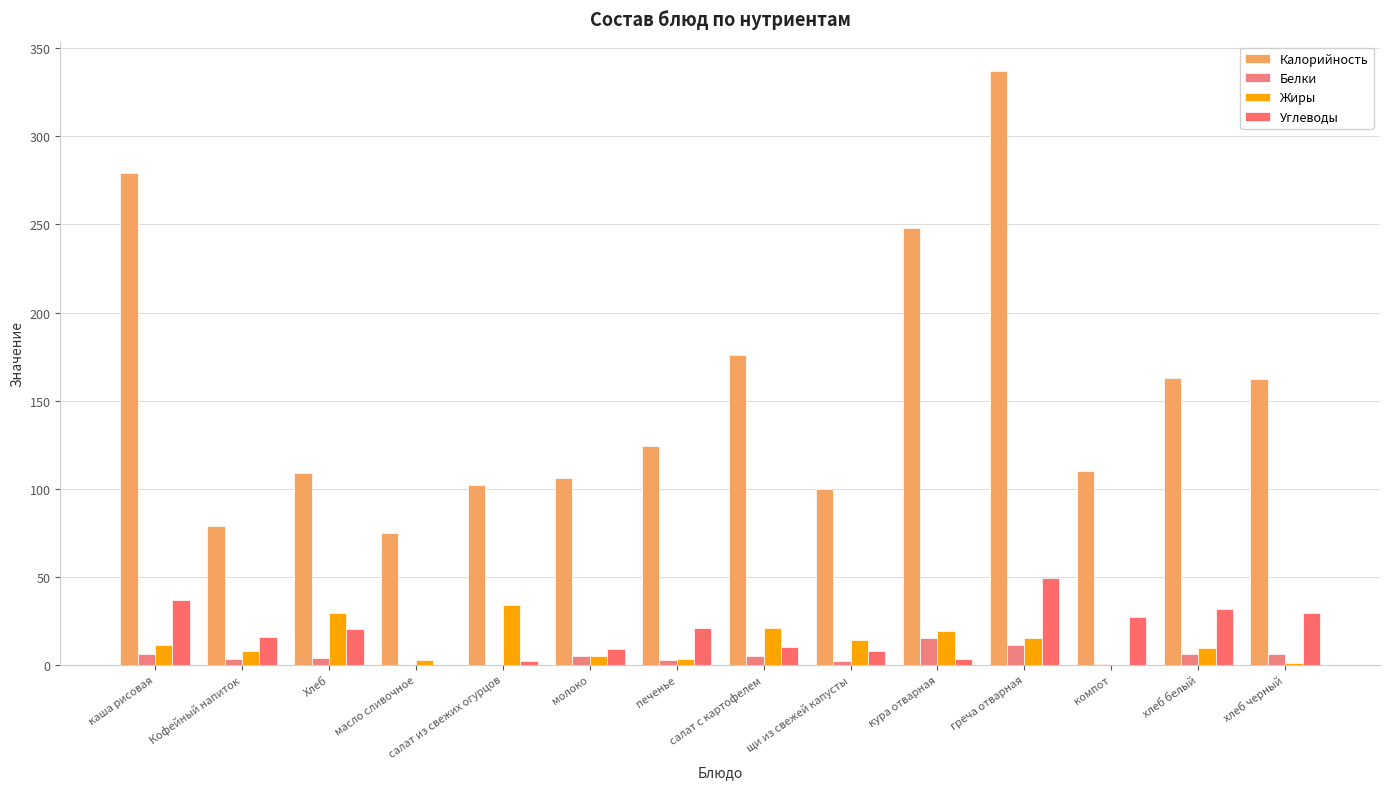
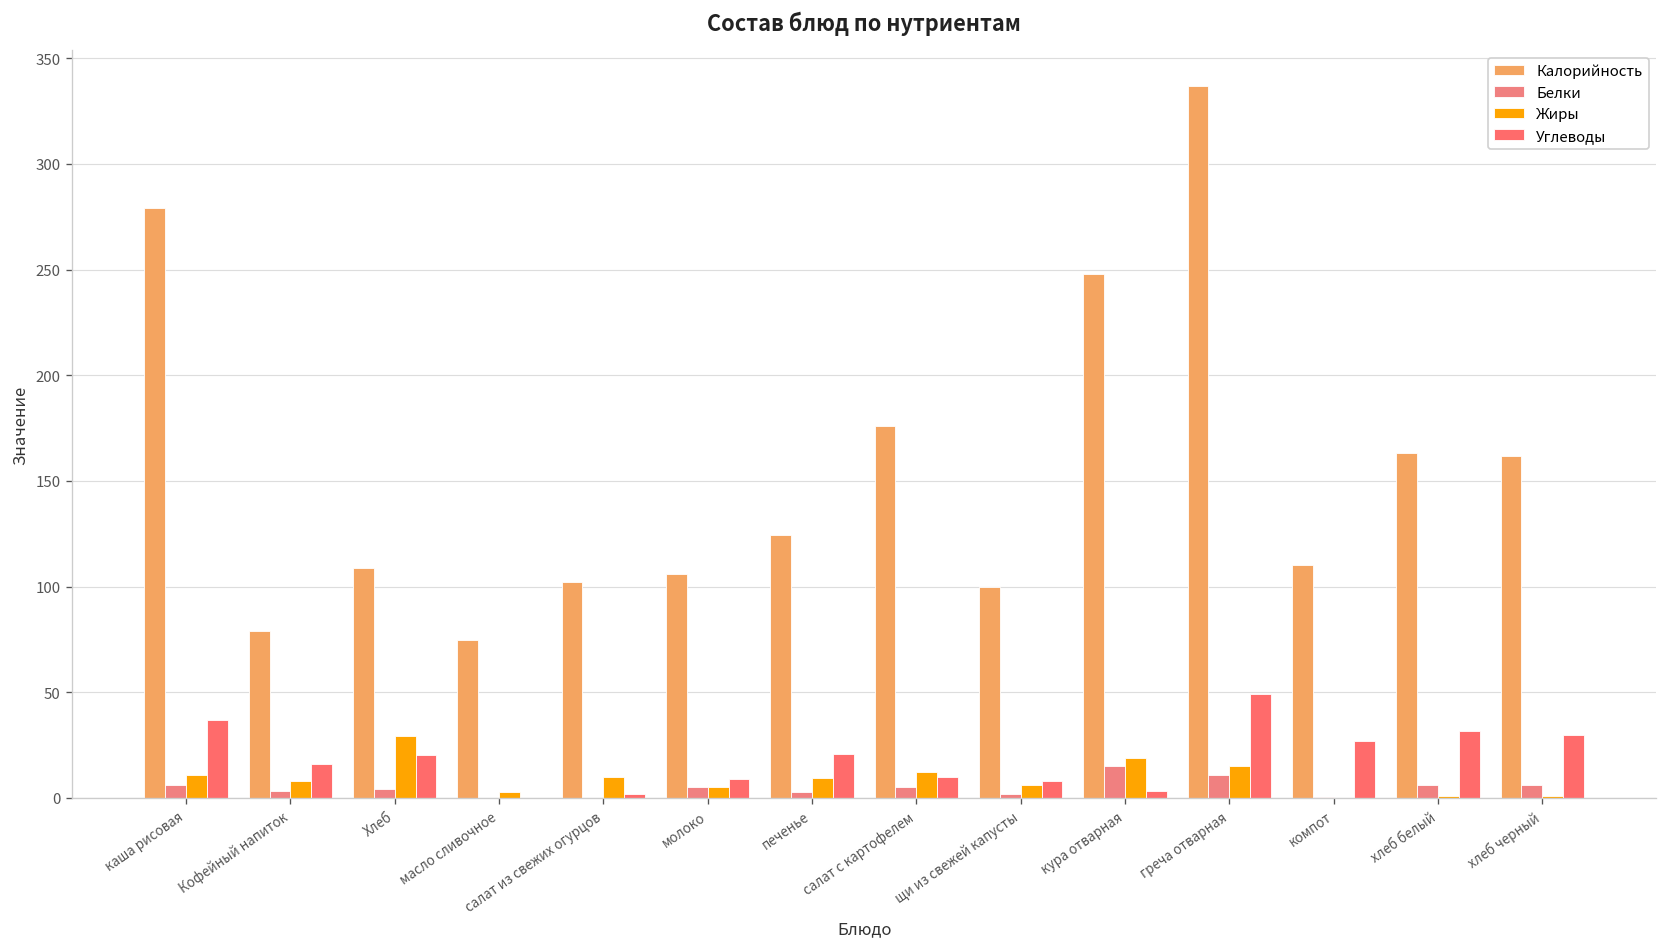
Жиры, салат из свежих огурцов: 34 -> 10
Жиры, печенье: 3 -> 10
Жиры, салат с картофелем: 21 -> 12
Жиры, щи из свежей капусты: 14 -> 6
Жиры, хлеб белый: 9 -> 1
